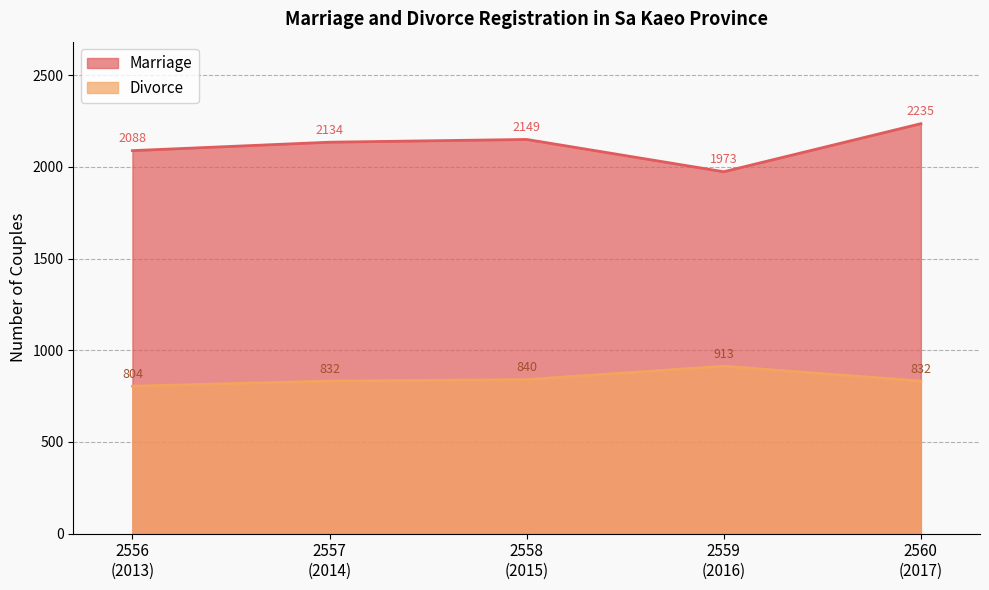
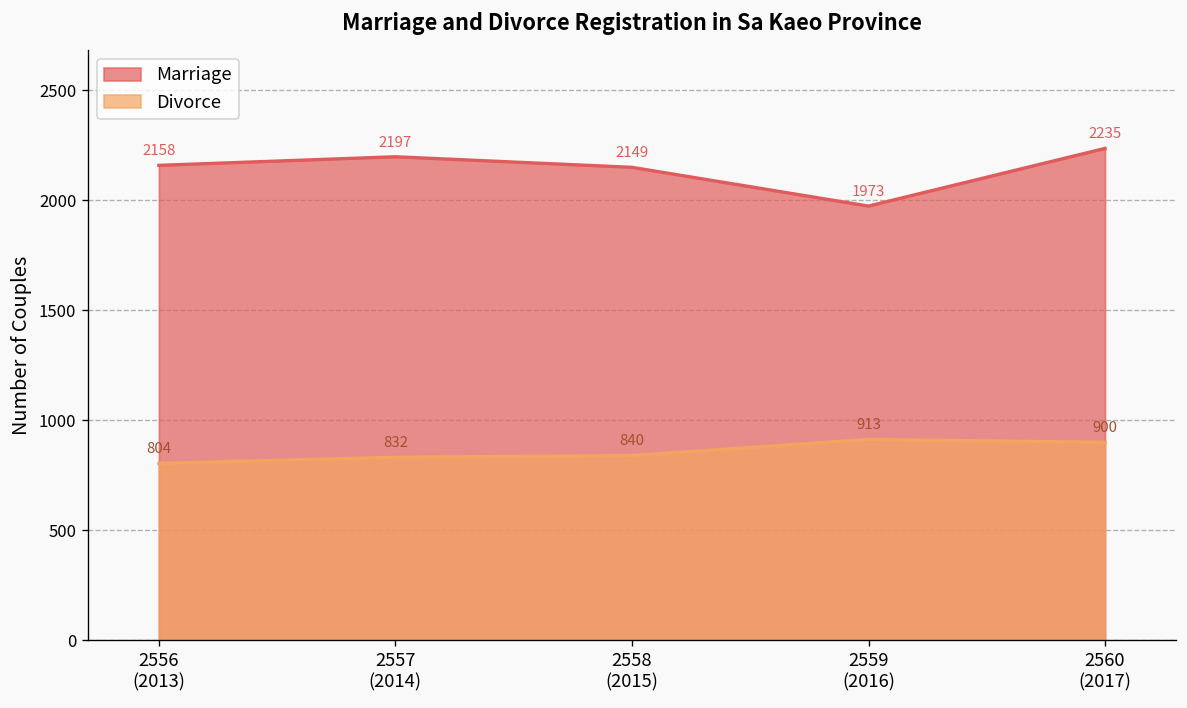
Marriage, 2556 (2013): 2088 -> 2158
Marriage, 2557 (2014): 2134 -> 2197
Divorce, 2560 (2017): 832 -> 900
